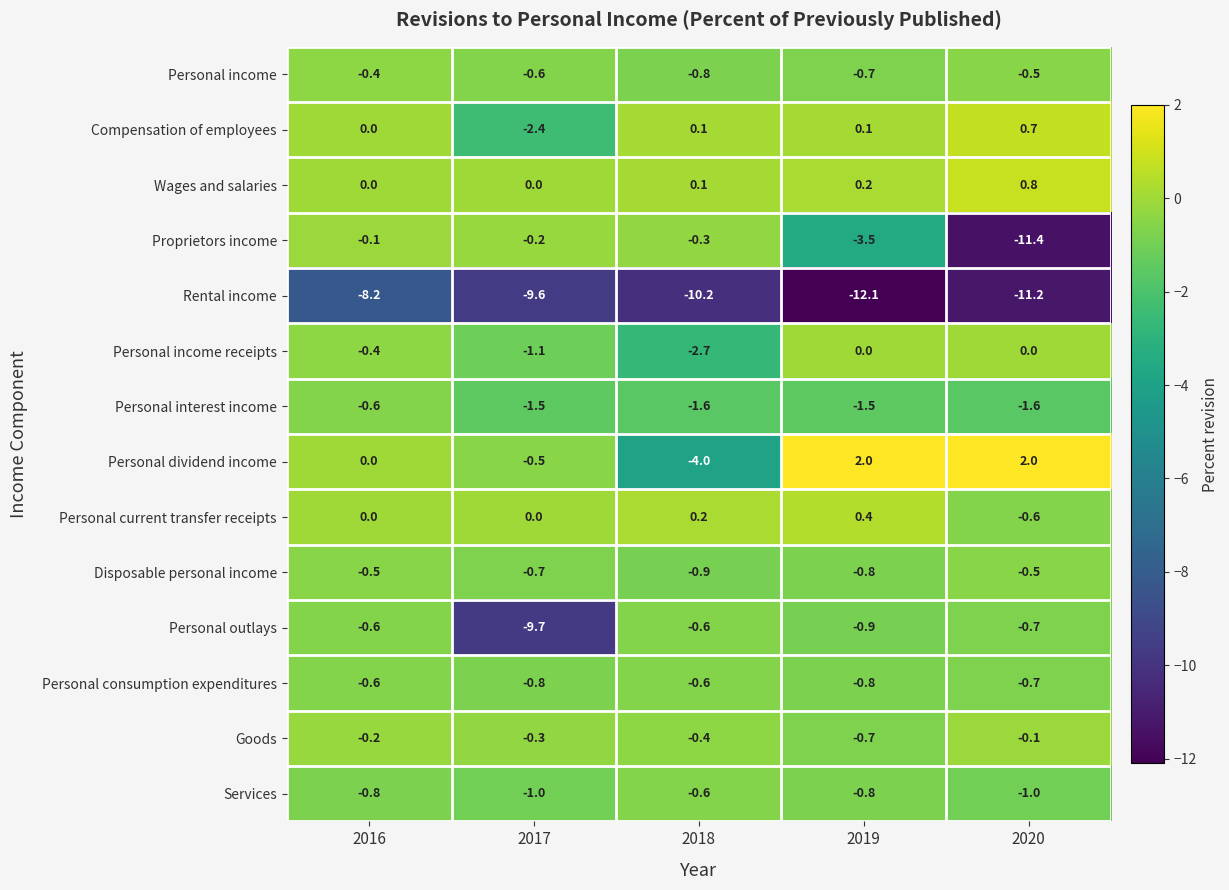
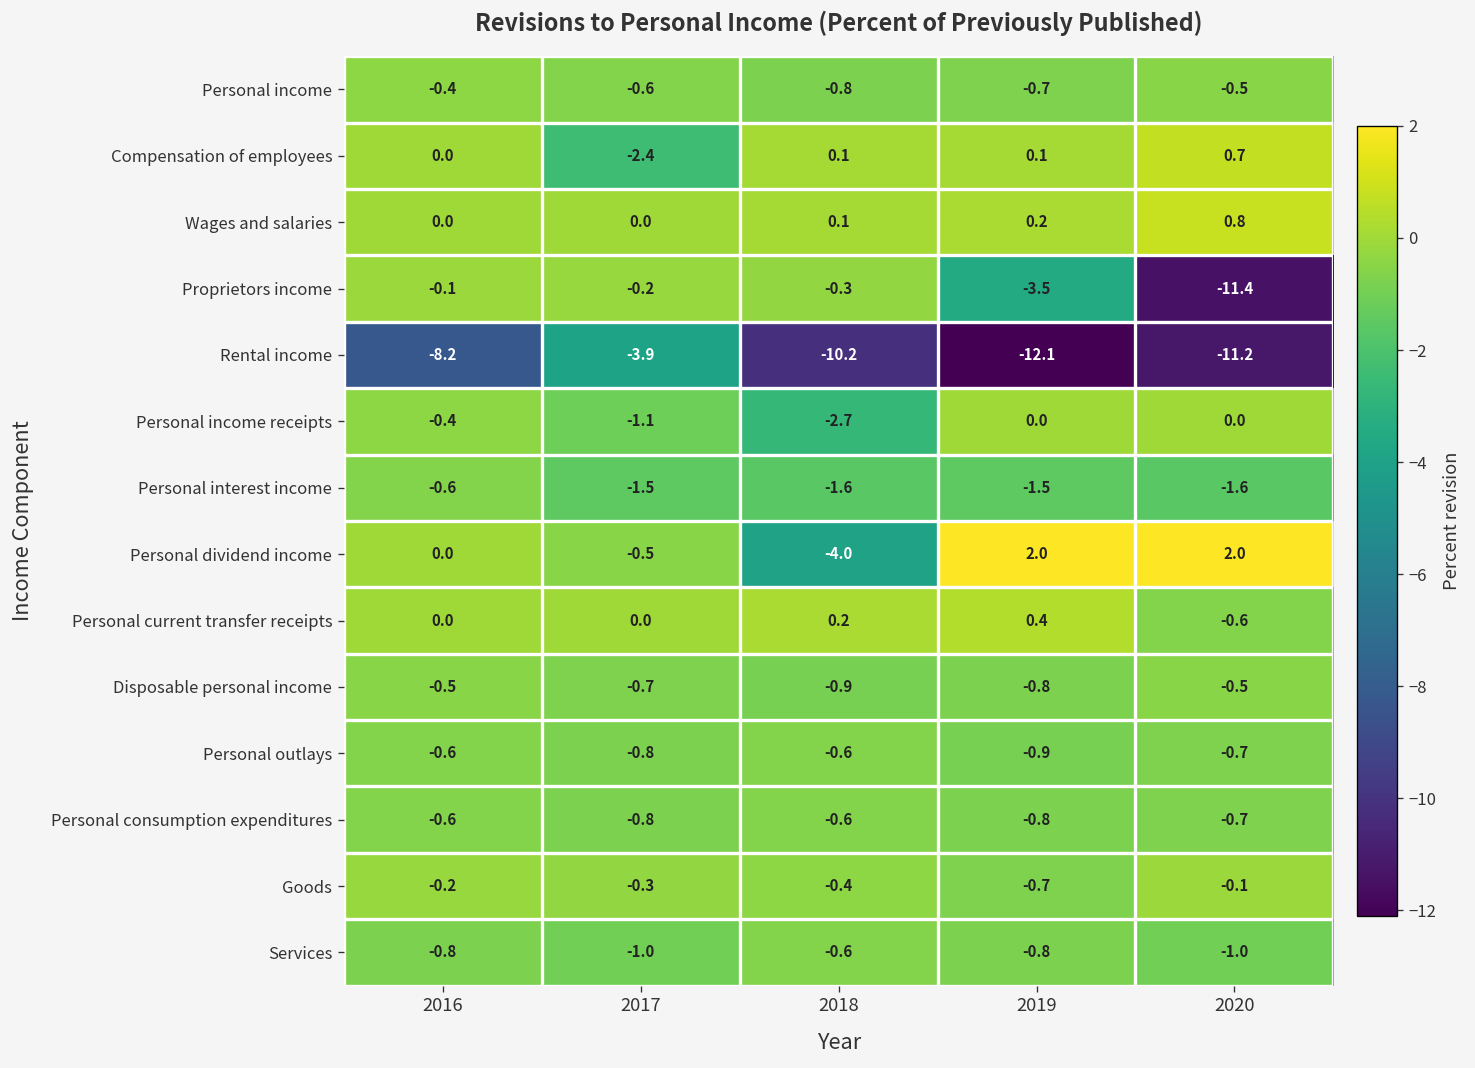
Rental income, 2017: -9.6 -> -3.9
Personal outlays, 2017: -9.7 -> -0.8
